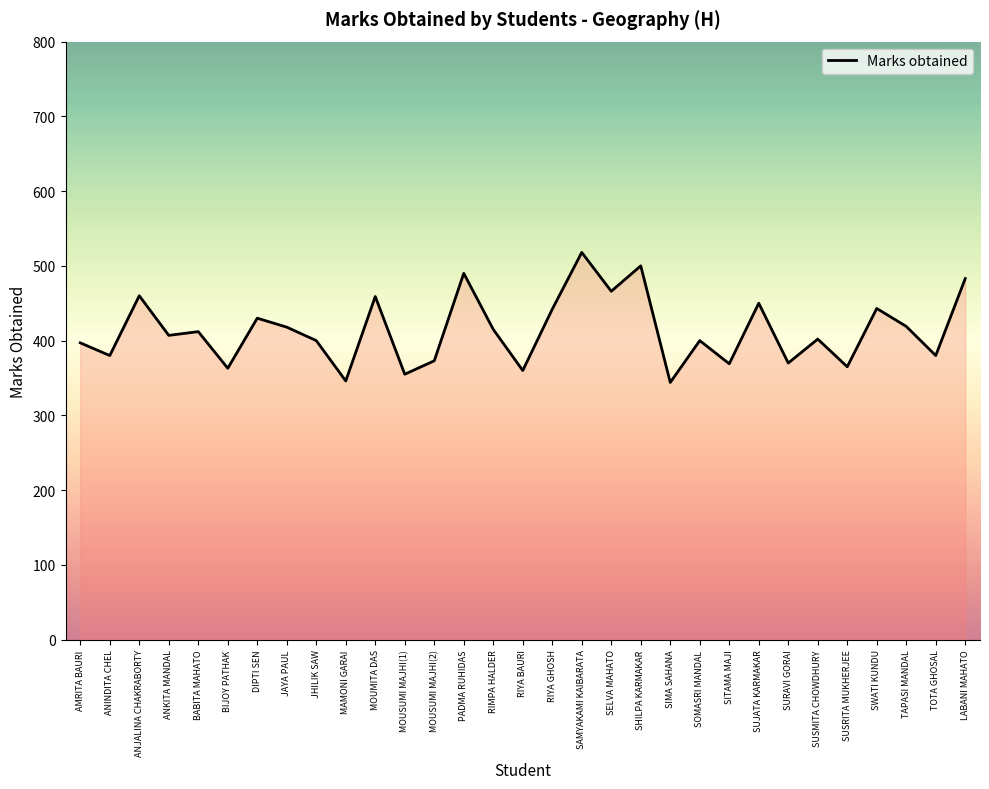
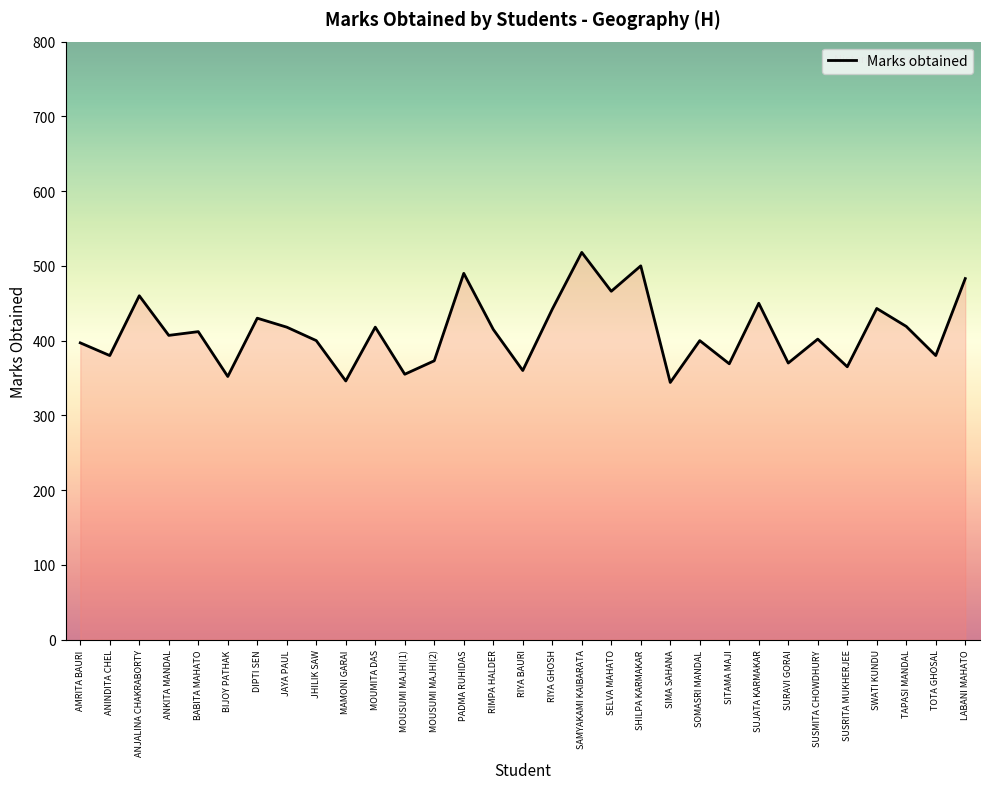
BIJOY PATHAK: 360 -> 350
MOUMITA DAS: 460 -> 420
